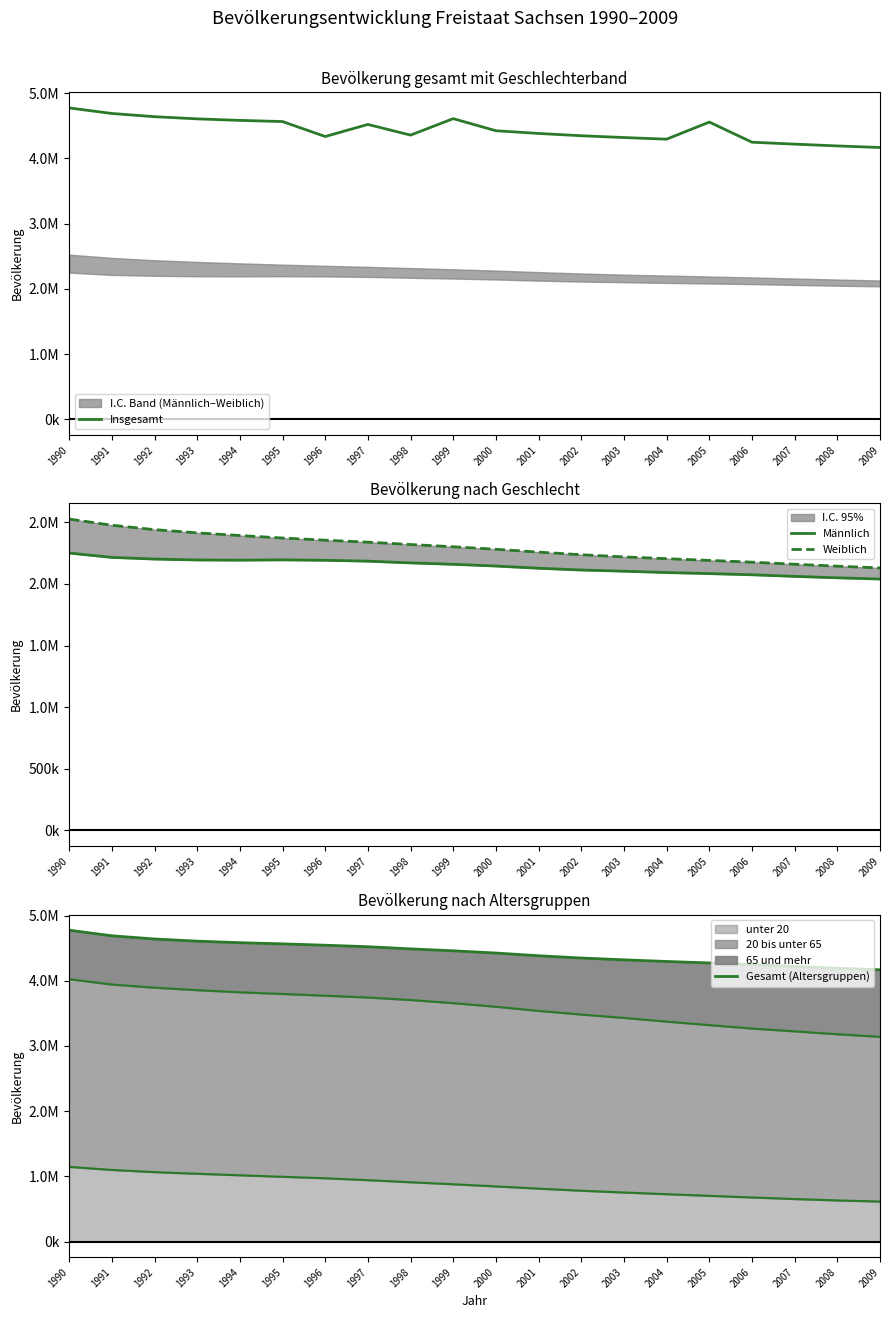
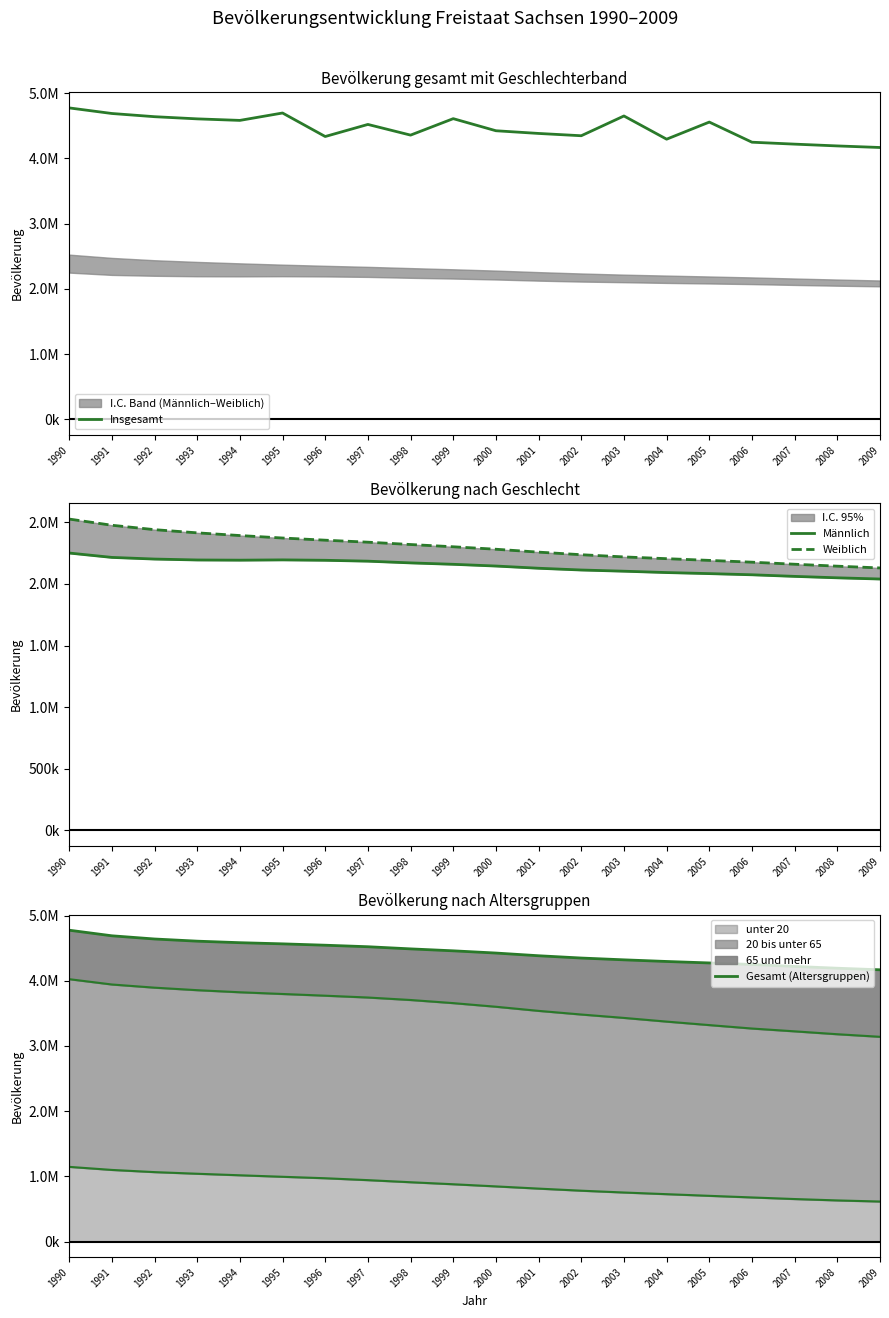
Bevölkerung gesamt mit Geschlechterband, Insgesamt, 1995: 4600000 -> 4700000
Bevölkerung gesamt mit Geschlechterband, Insgesamt, 2003: 4300000 -> 4700000
